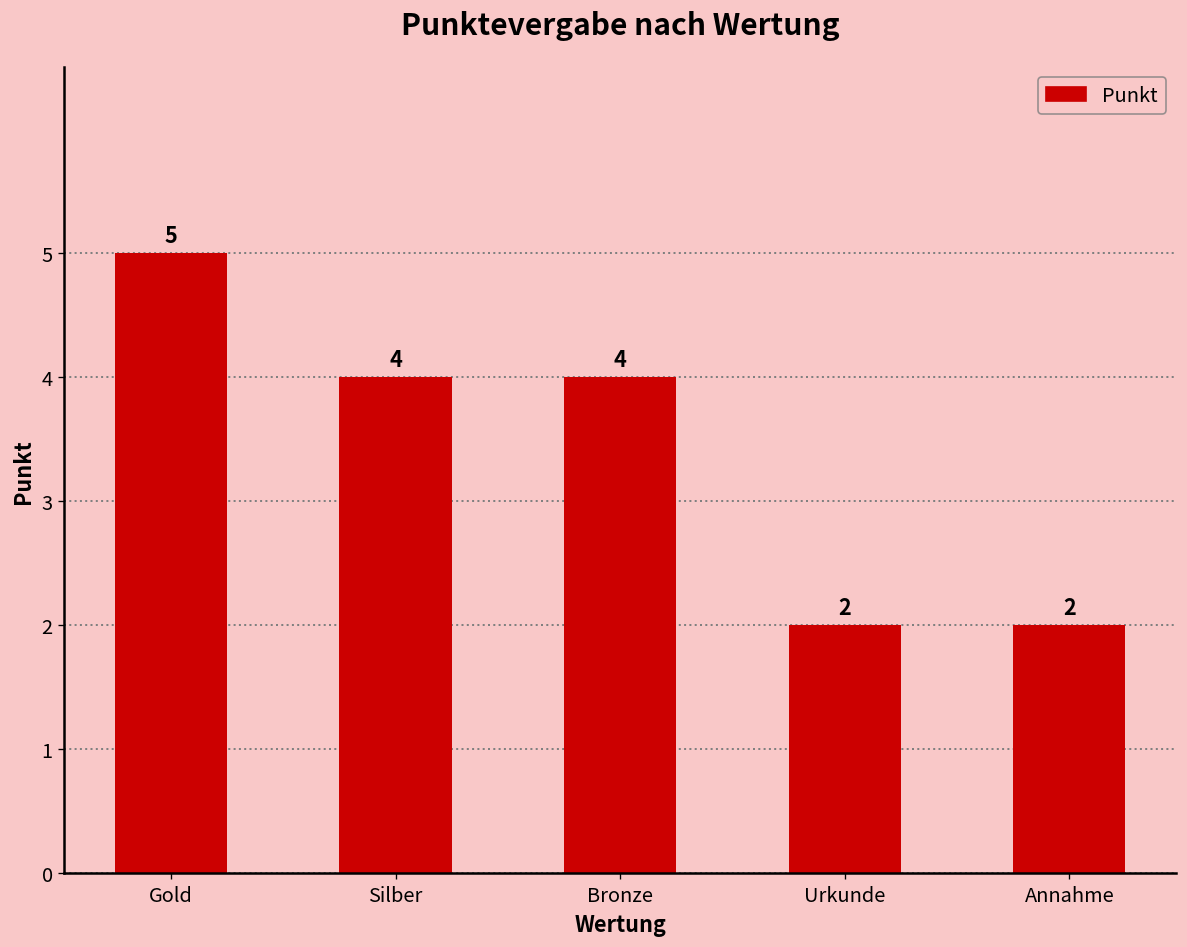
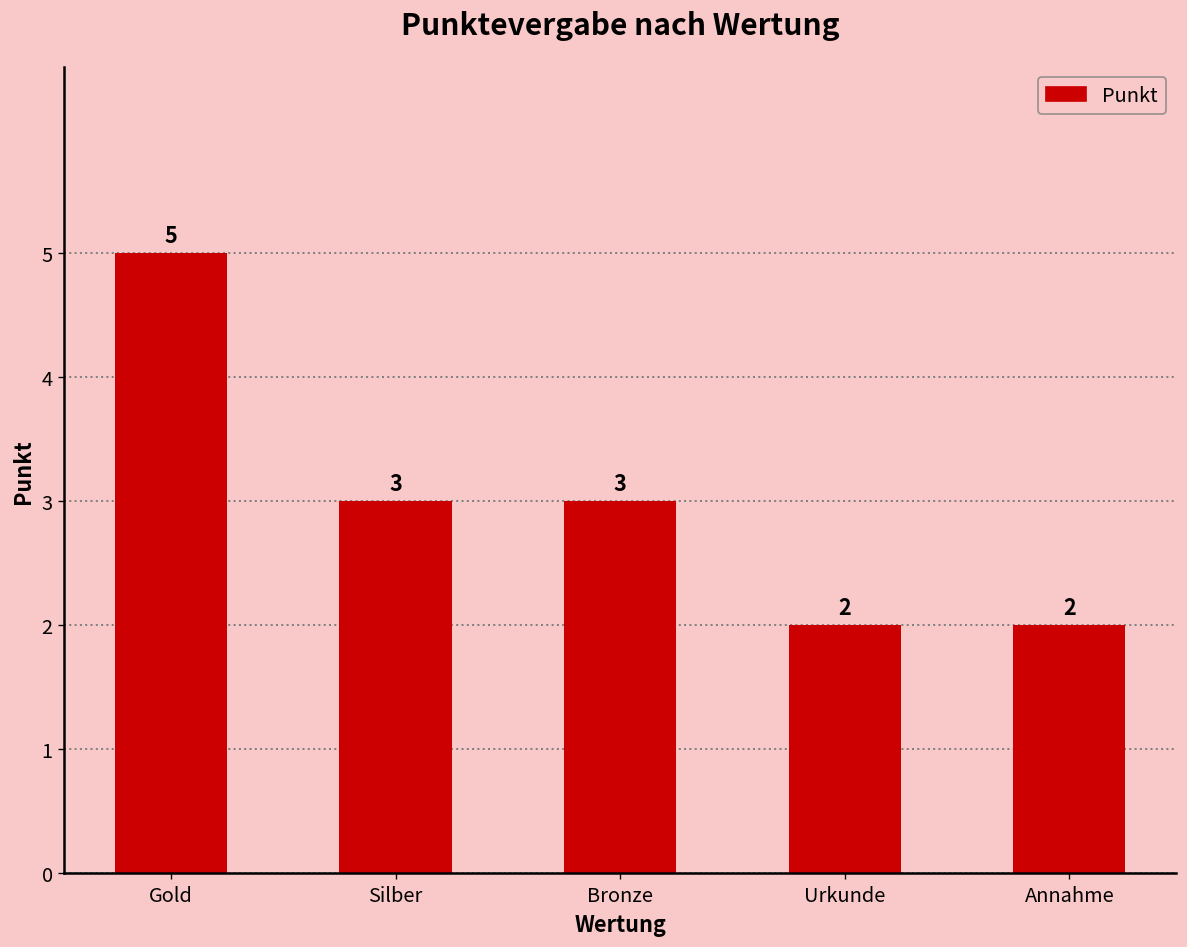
Silber: 4 -> 3
Bronze: 4 -> 3
